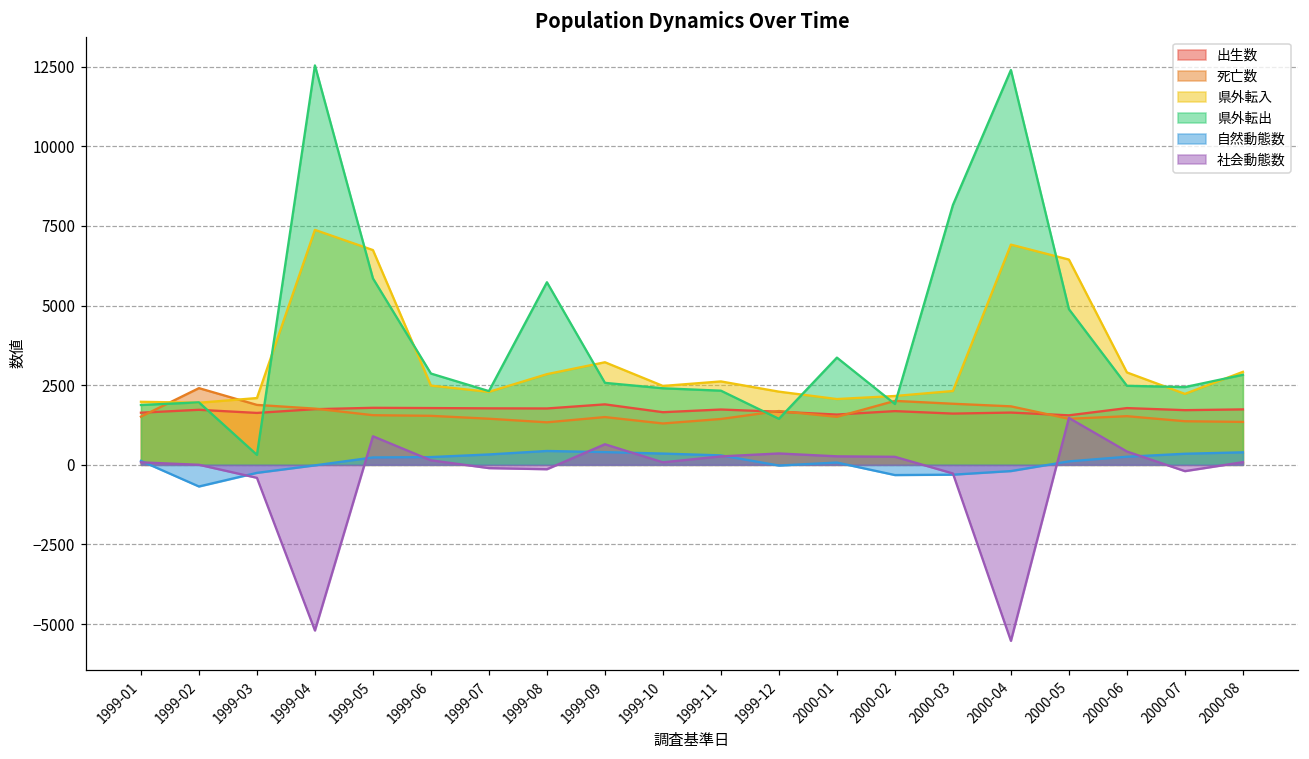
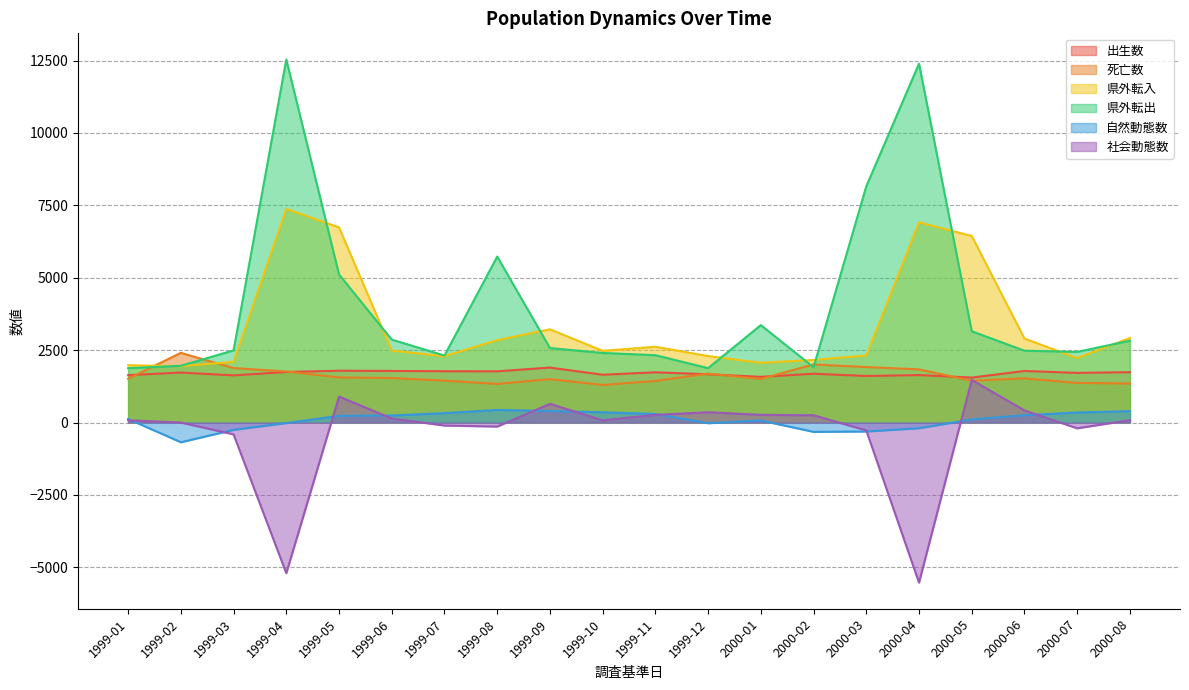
県外転出, 1999-03: 300 -> 2500
県外転出, 1999-05: 5900 -> 5100
県外転出, 1999-12: 1400 -> 1900
県外転出, 2000-05: 4900 -> 3200
